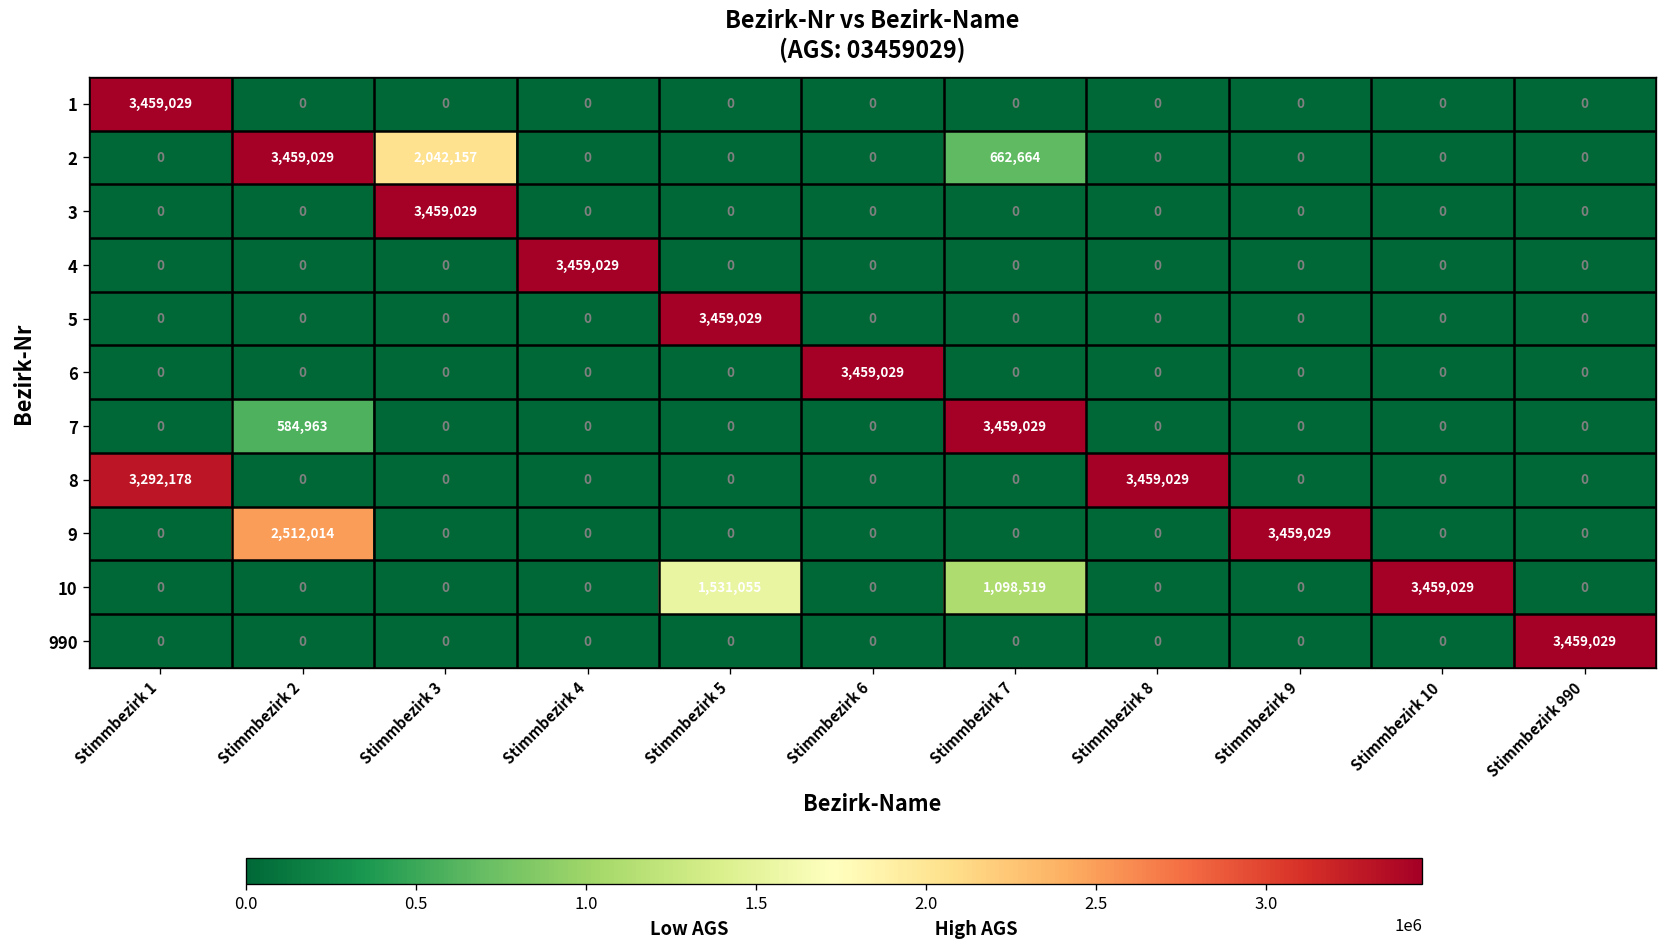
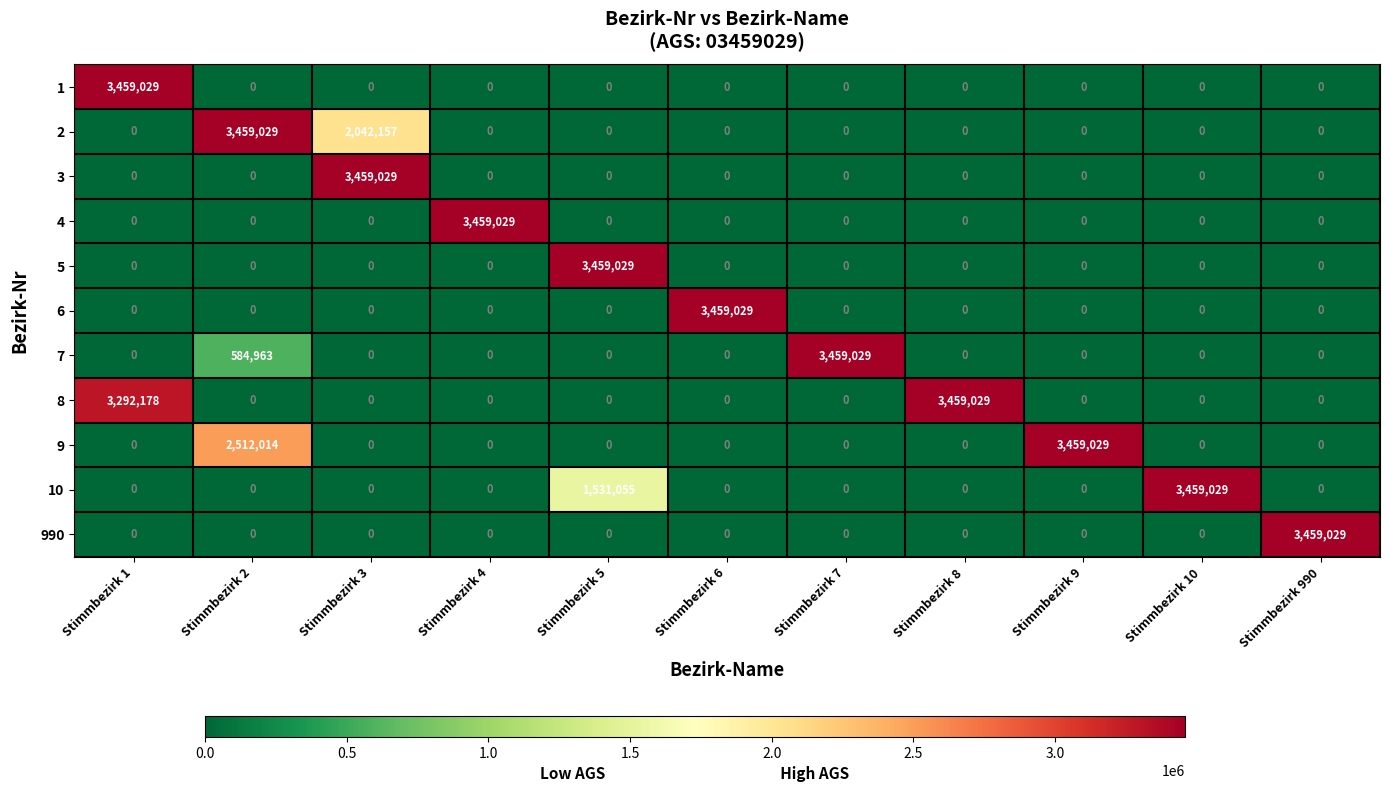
2, Stimmbezirk 7: 662,664 -> 0
10, Stimmbezirk 7: 1,098,519 -> 0
